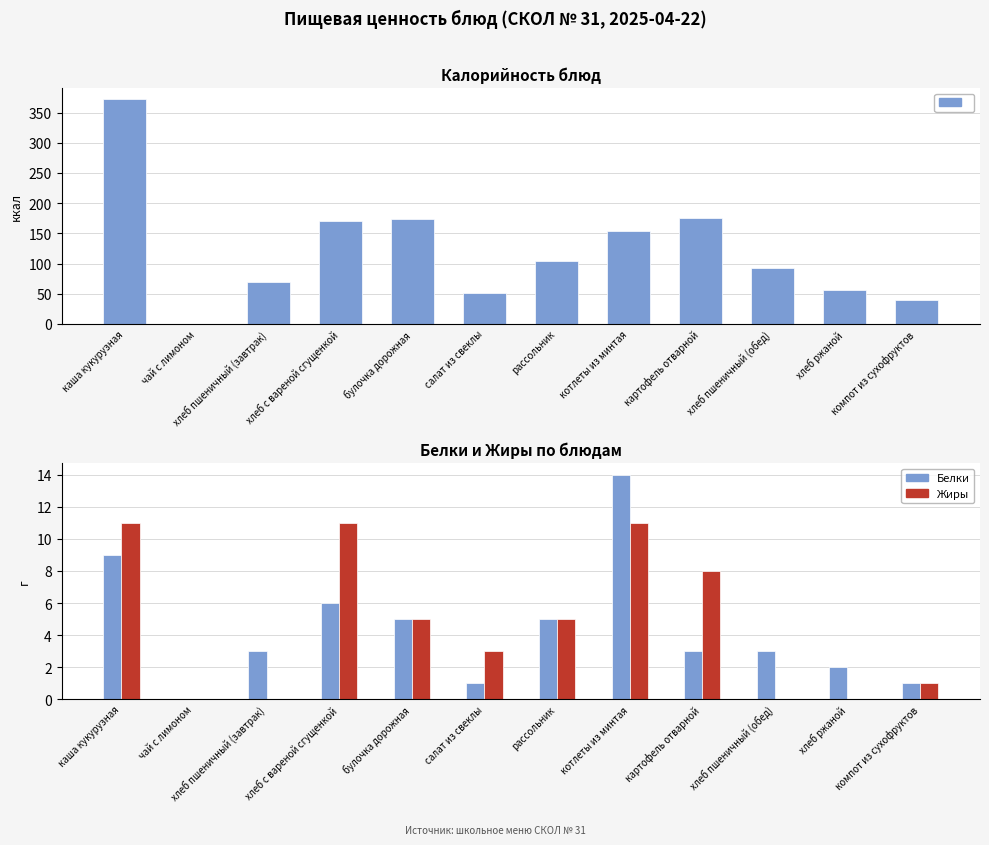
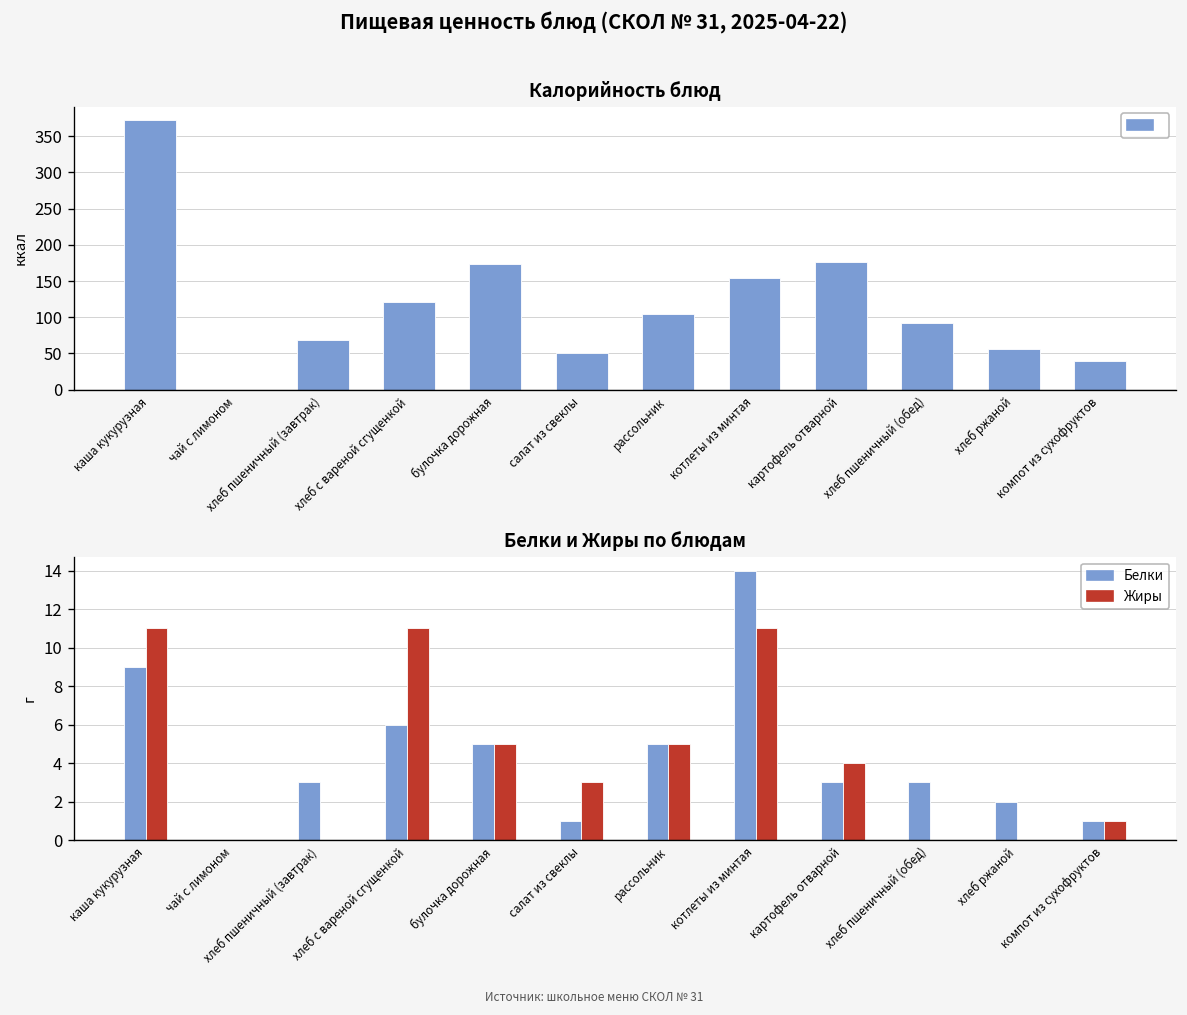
Калорийность блюд, хлеб с вареной сгущенкой: 170 -> 120
Белки и Жиры по блюдам, Жиры, картофель отварной: 8 -> 4
